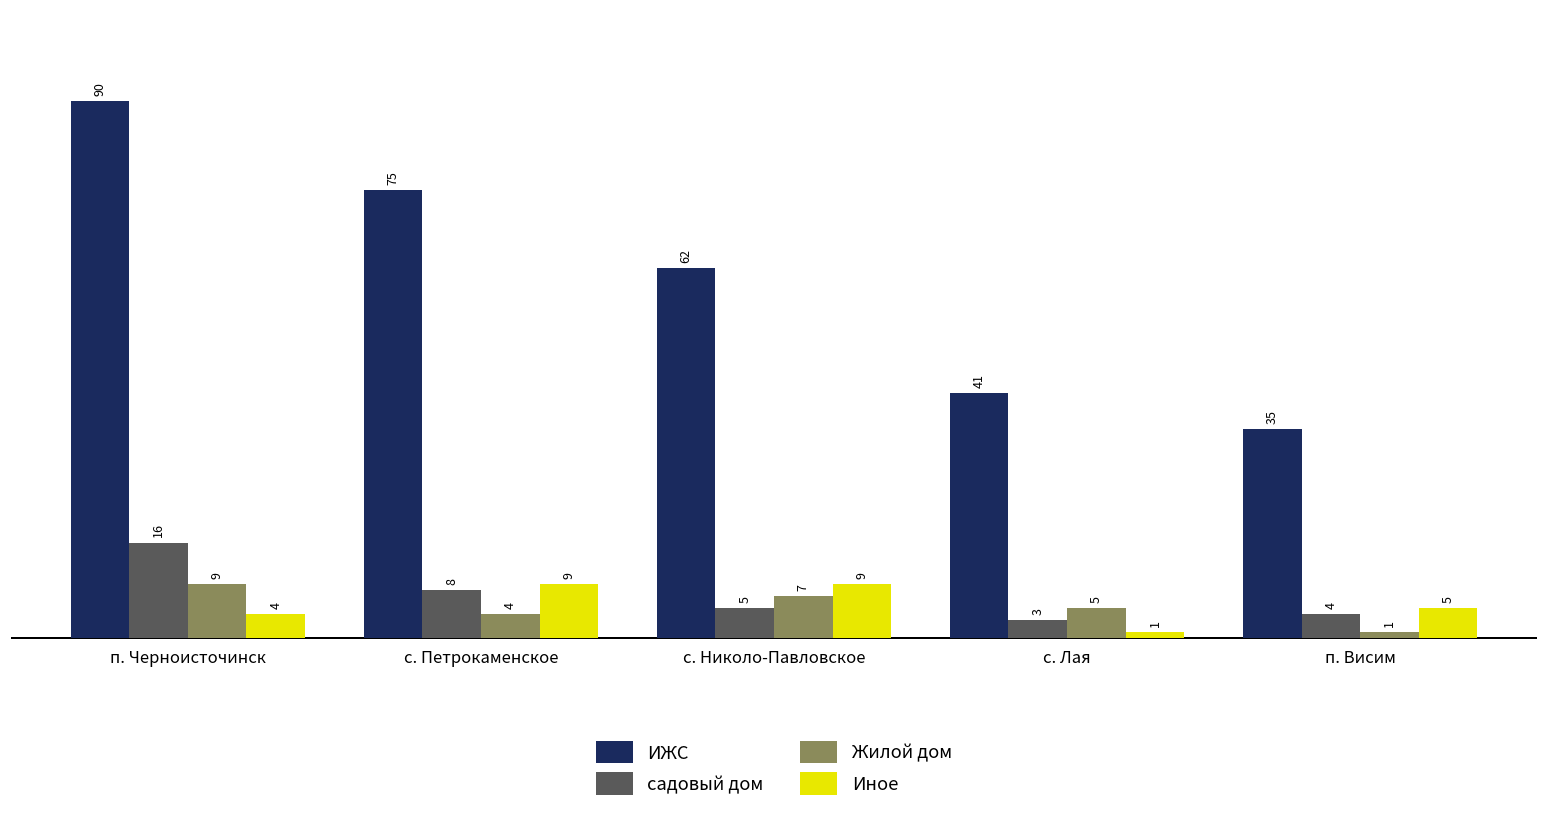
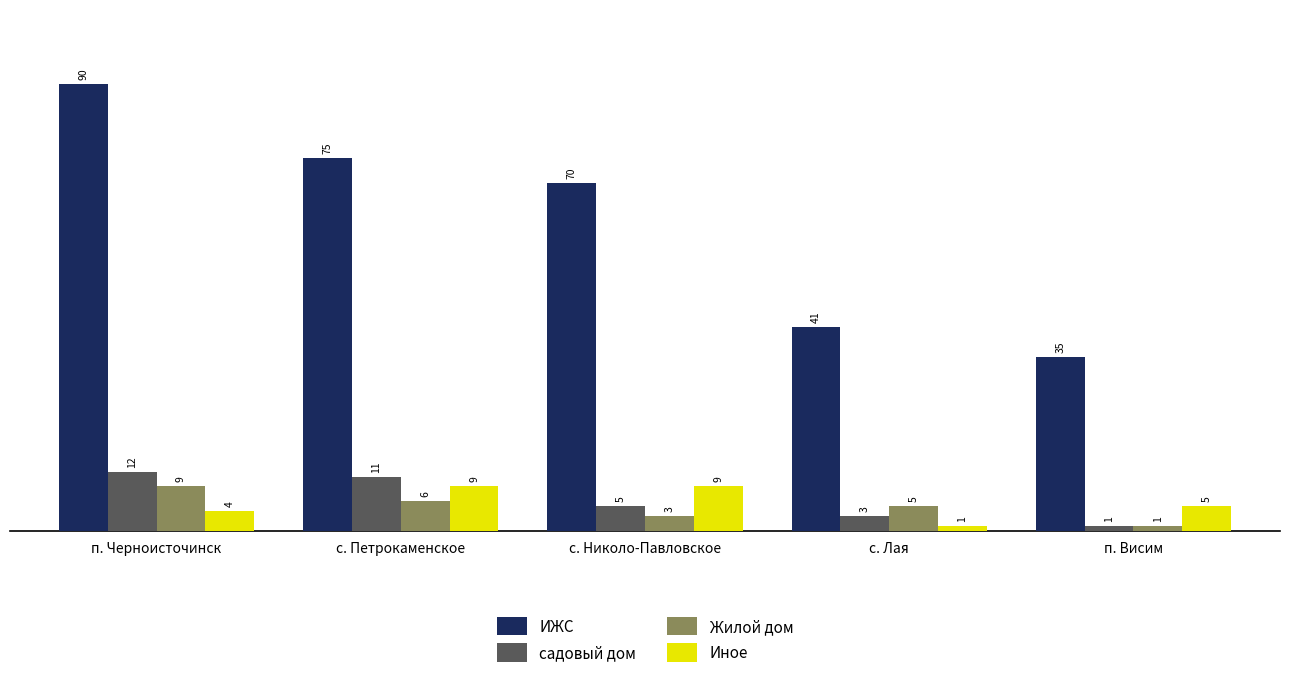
садовый дом, п. Черноисточинск: 16 -> 12
садовый дом, с. Петрокаменское: 8 -> 11
Жилой дом, с. Петрокаменское: 4 -> 6
ИЖС, с. Николо-Павловское: 62 -> 70
Жилой дом, с. Николо-Павловское: 7 -> 3
садовый дом, п. Висим: 4 -> 1
